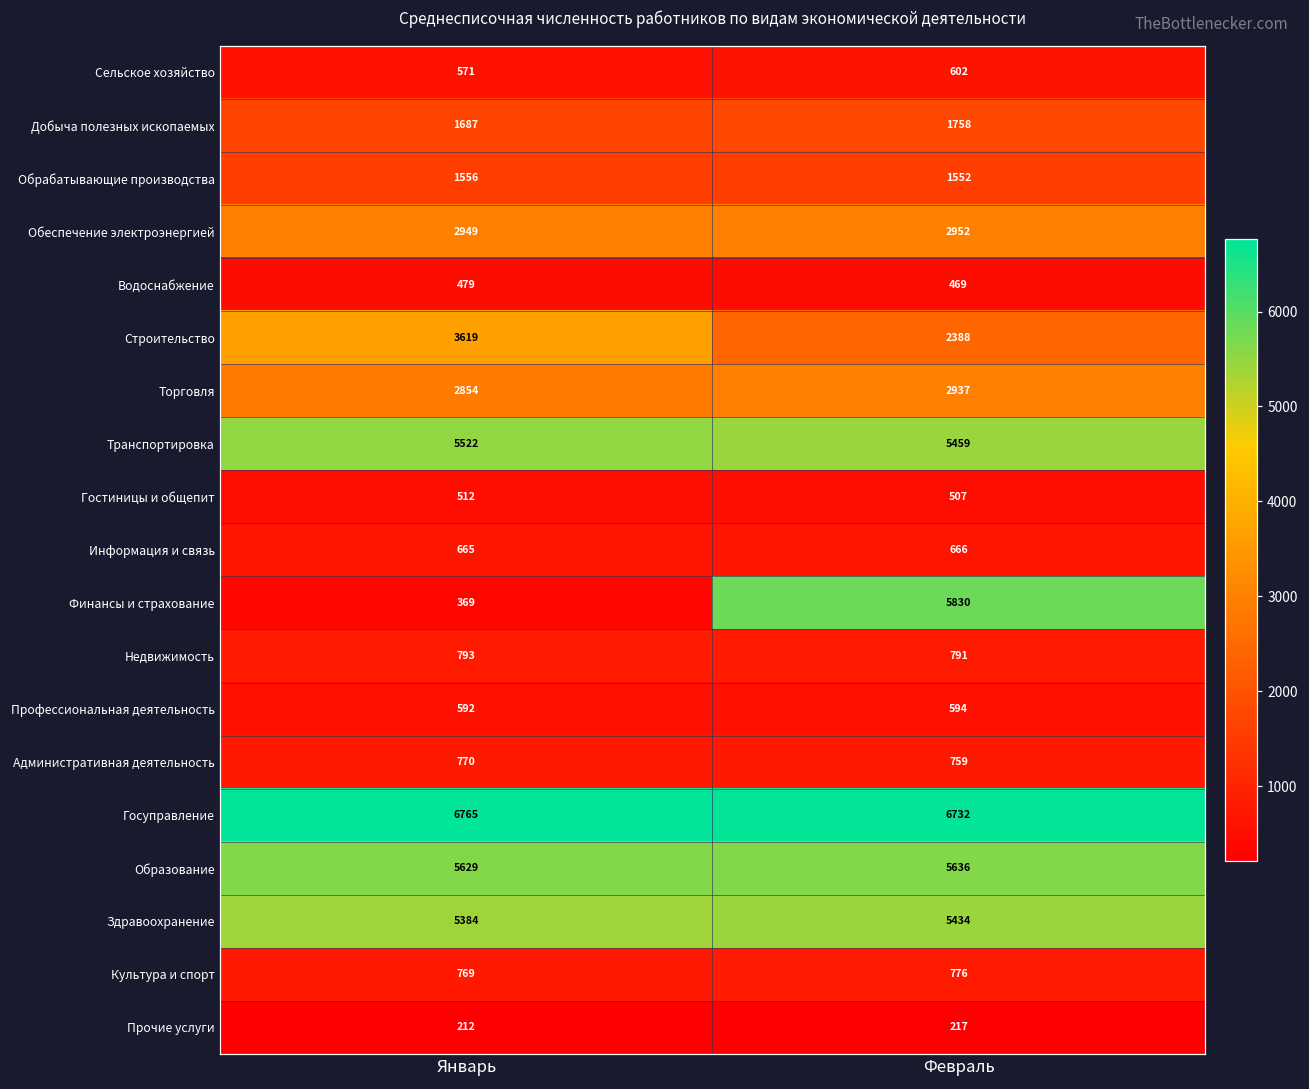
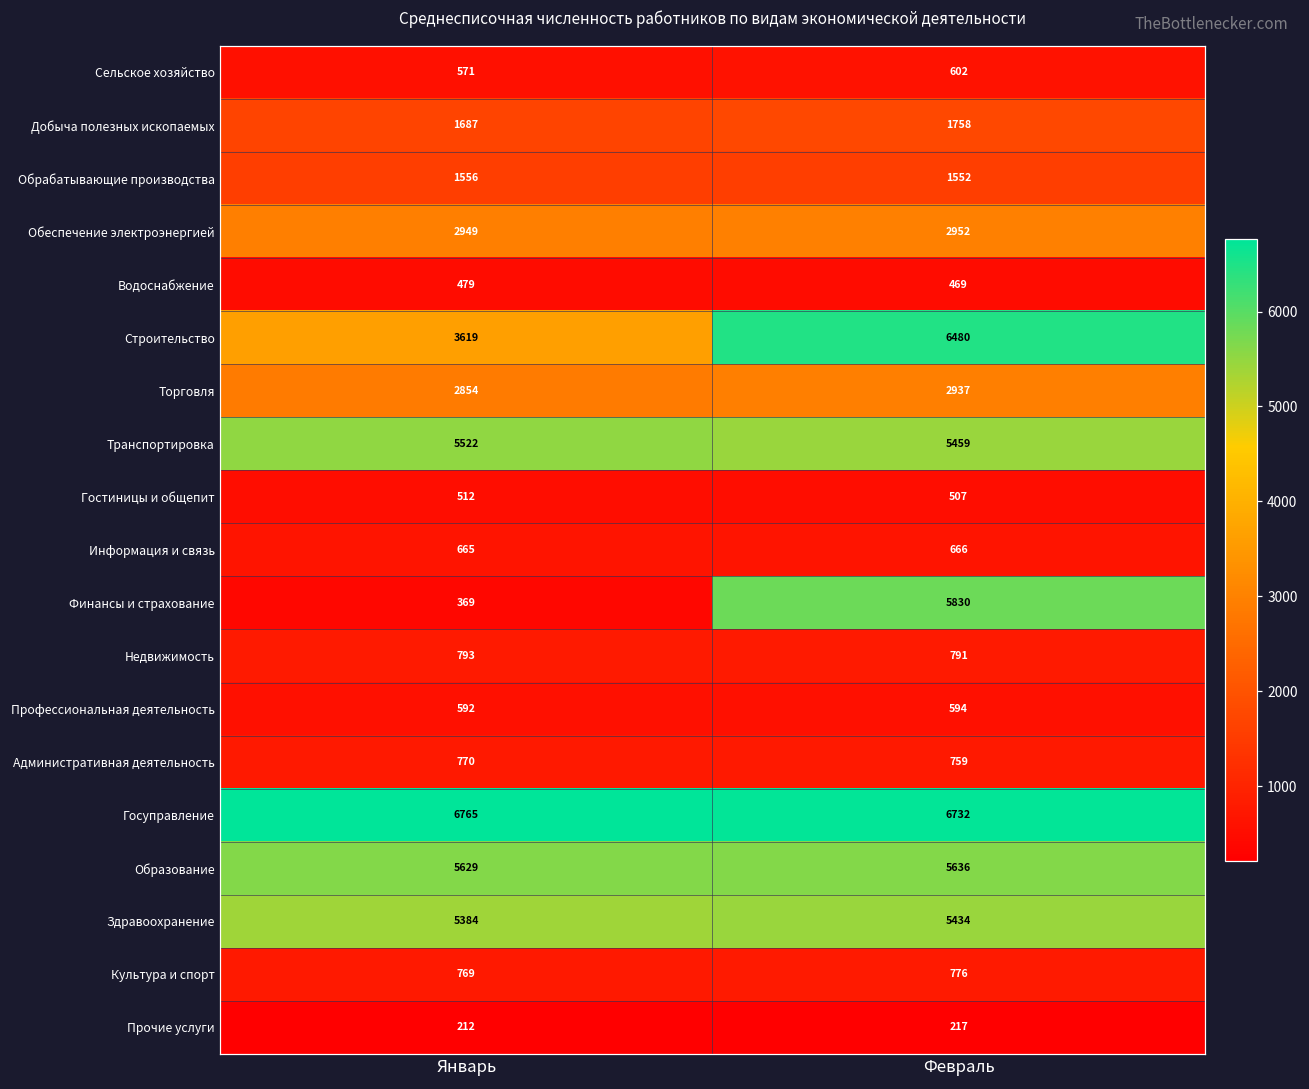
Строительство, Февраль: 2388 -> 6480
